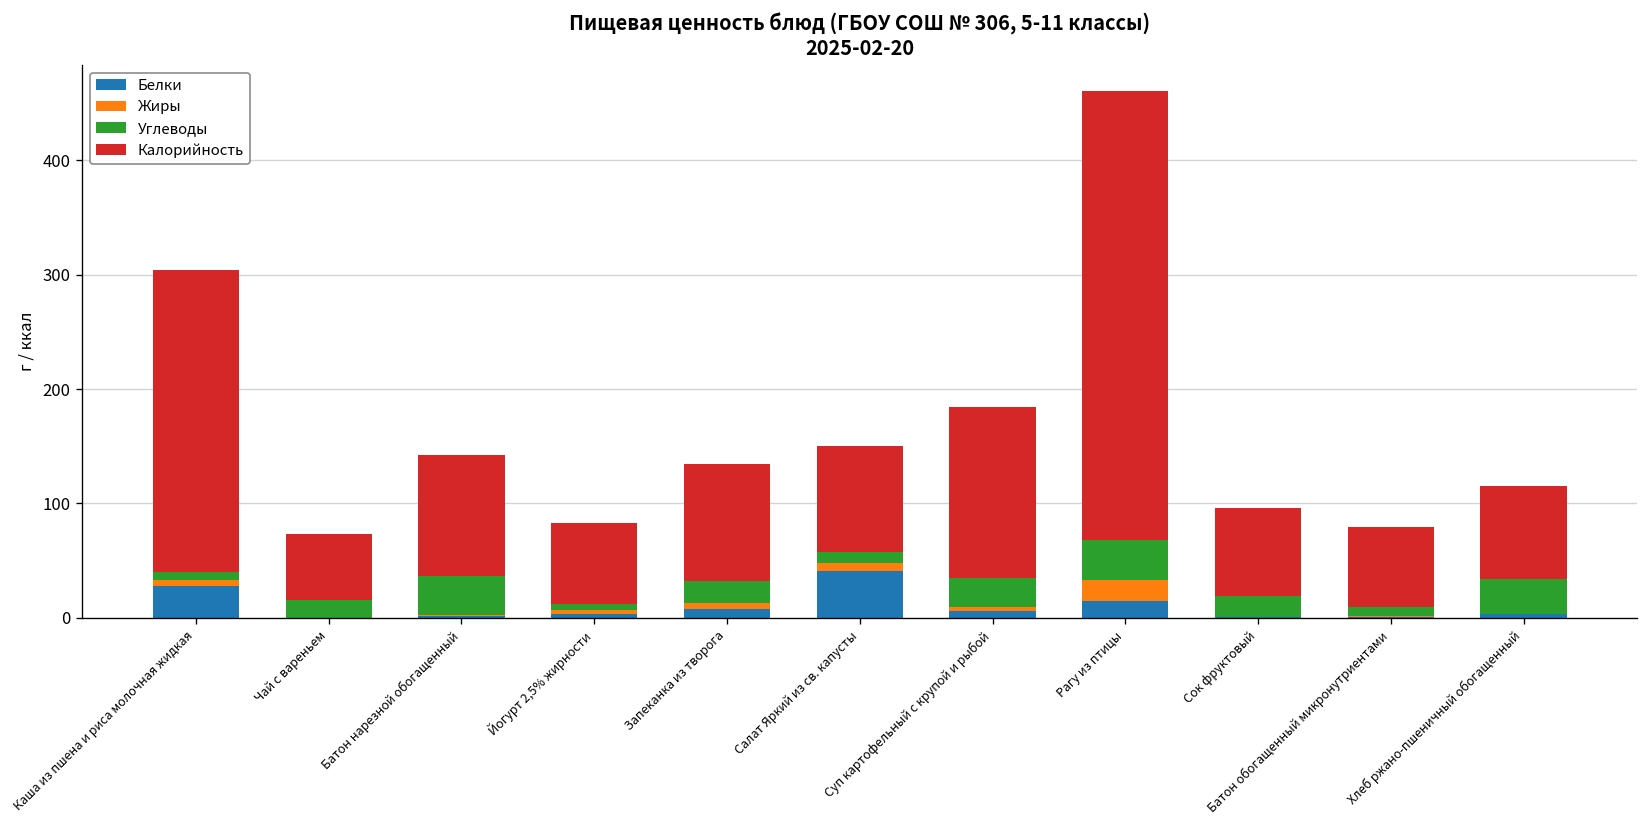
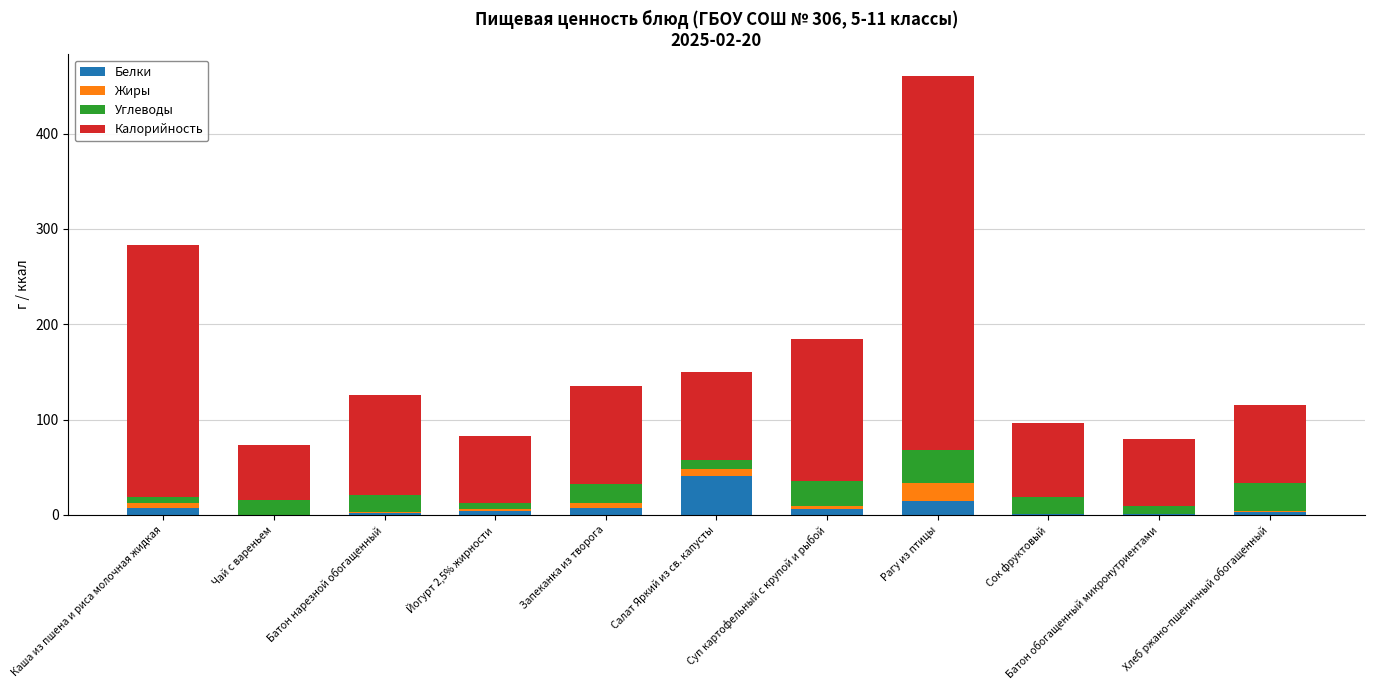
Белки, Каша из пшена и риса молочная жидкая: 30 -> 10
Углеводы, Батон нарезной обогащенный: 30 -> 20
